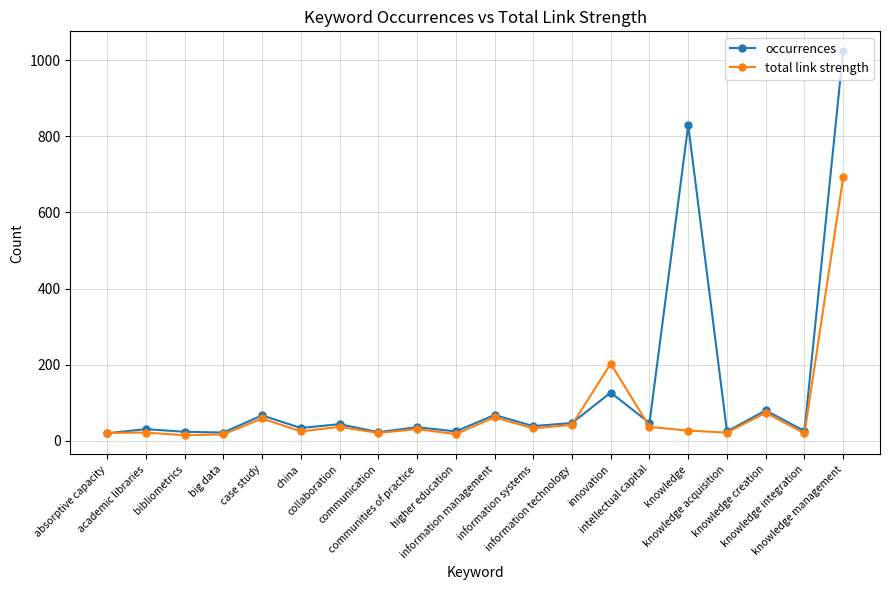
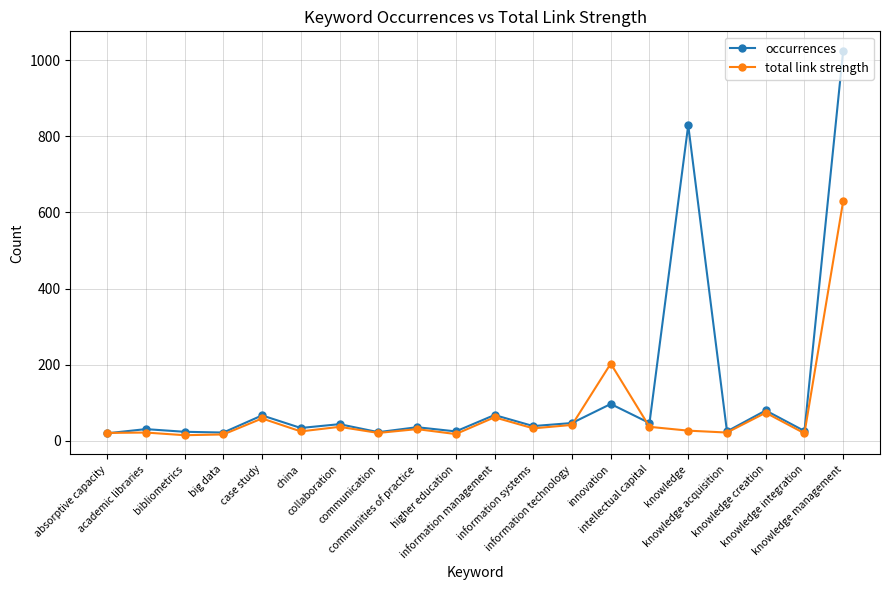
occurrences, innovation: 130 -> 100
total link strength, knowledge management: 690 -> 630
